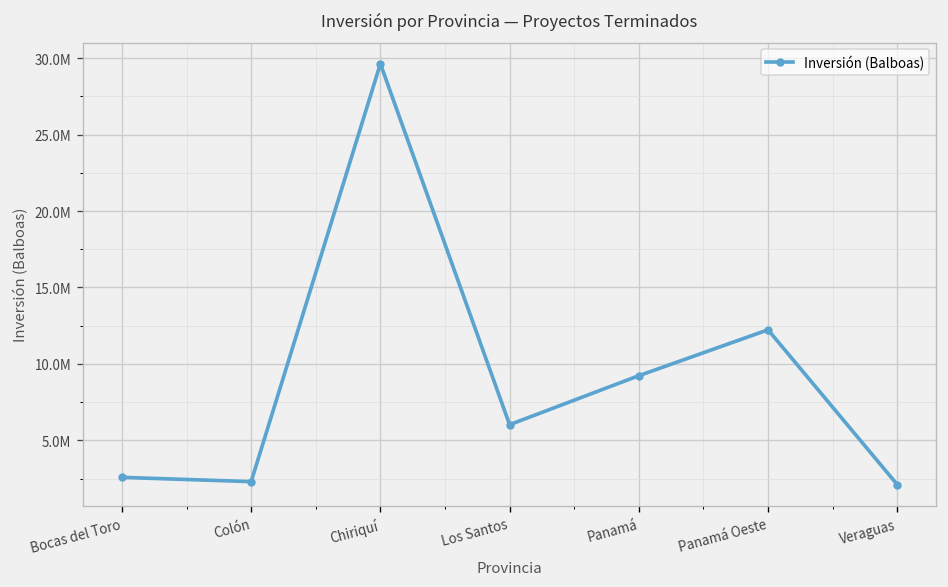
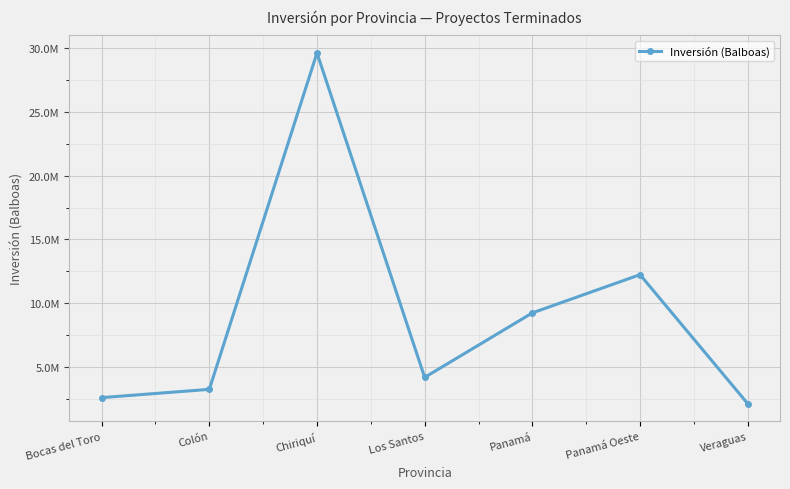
Colón: 2300000 -> 3200000
Los Santos: 6000000 -> 4200000
